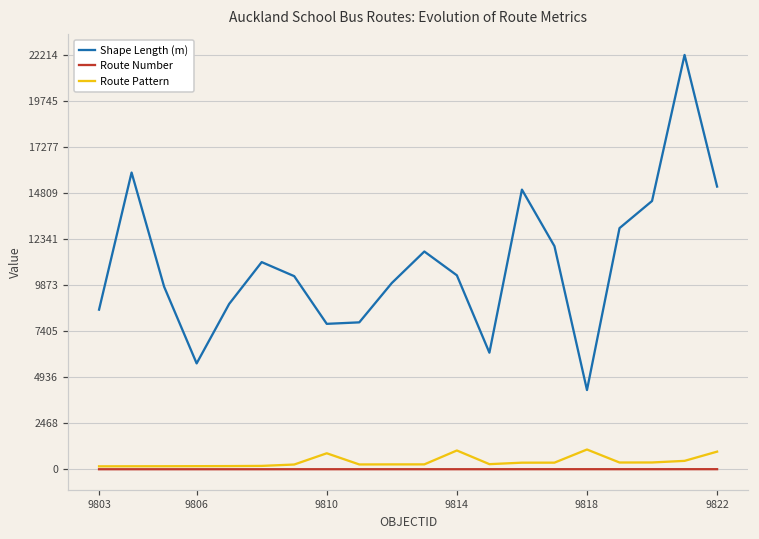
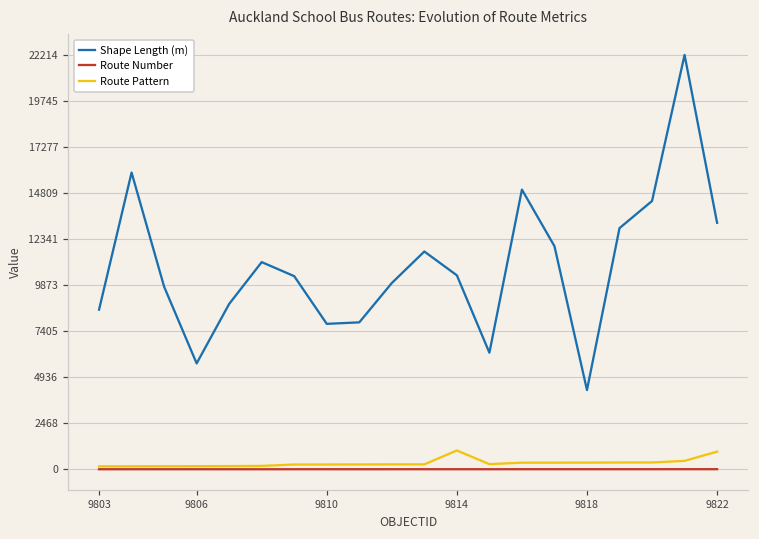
Route Pattern, 9810: 900 -> 300
Route Pattern, 9818: 1100 -> 400
Shape Length (m), 9822: 15200 -> 13200
